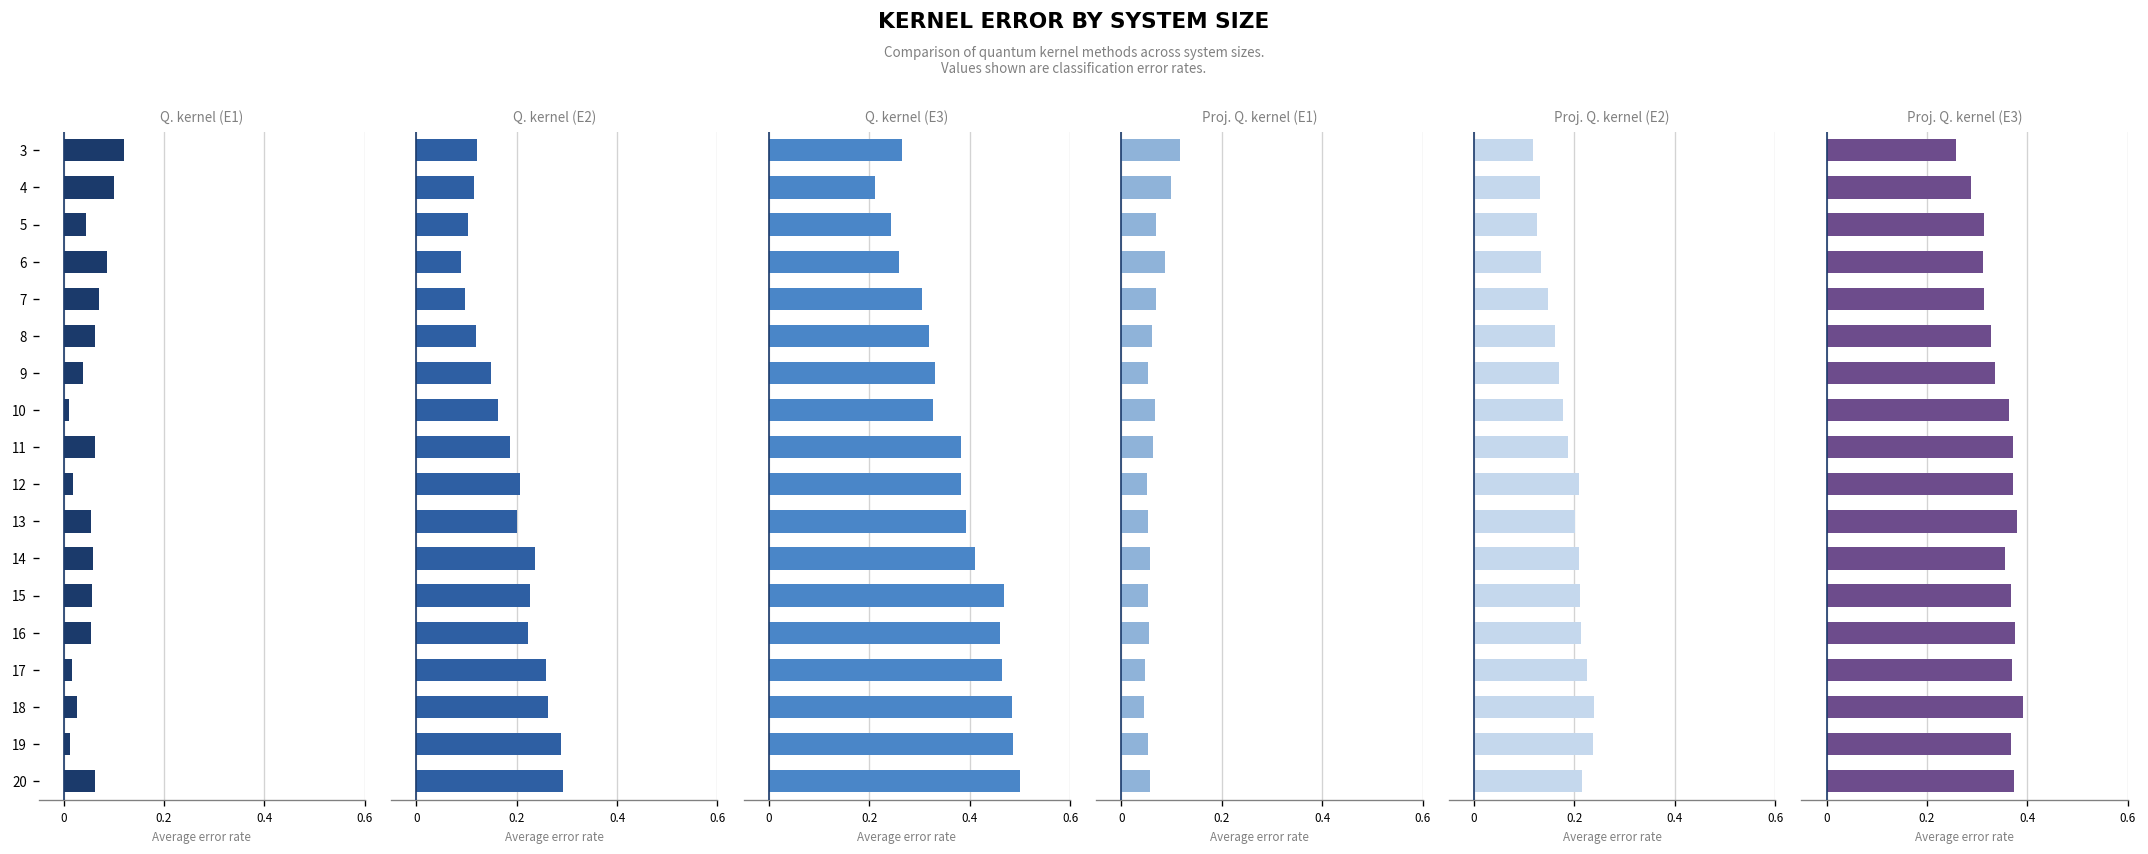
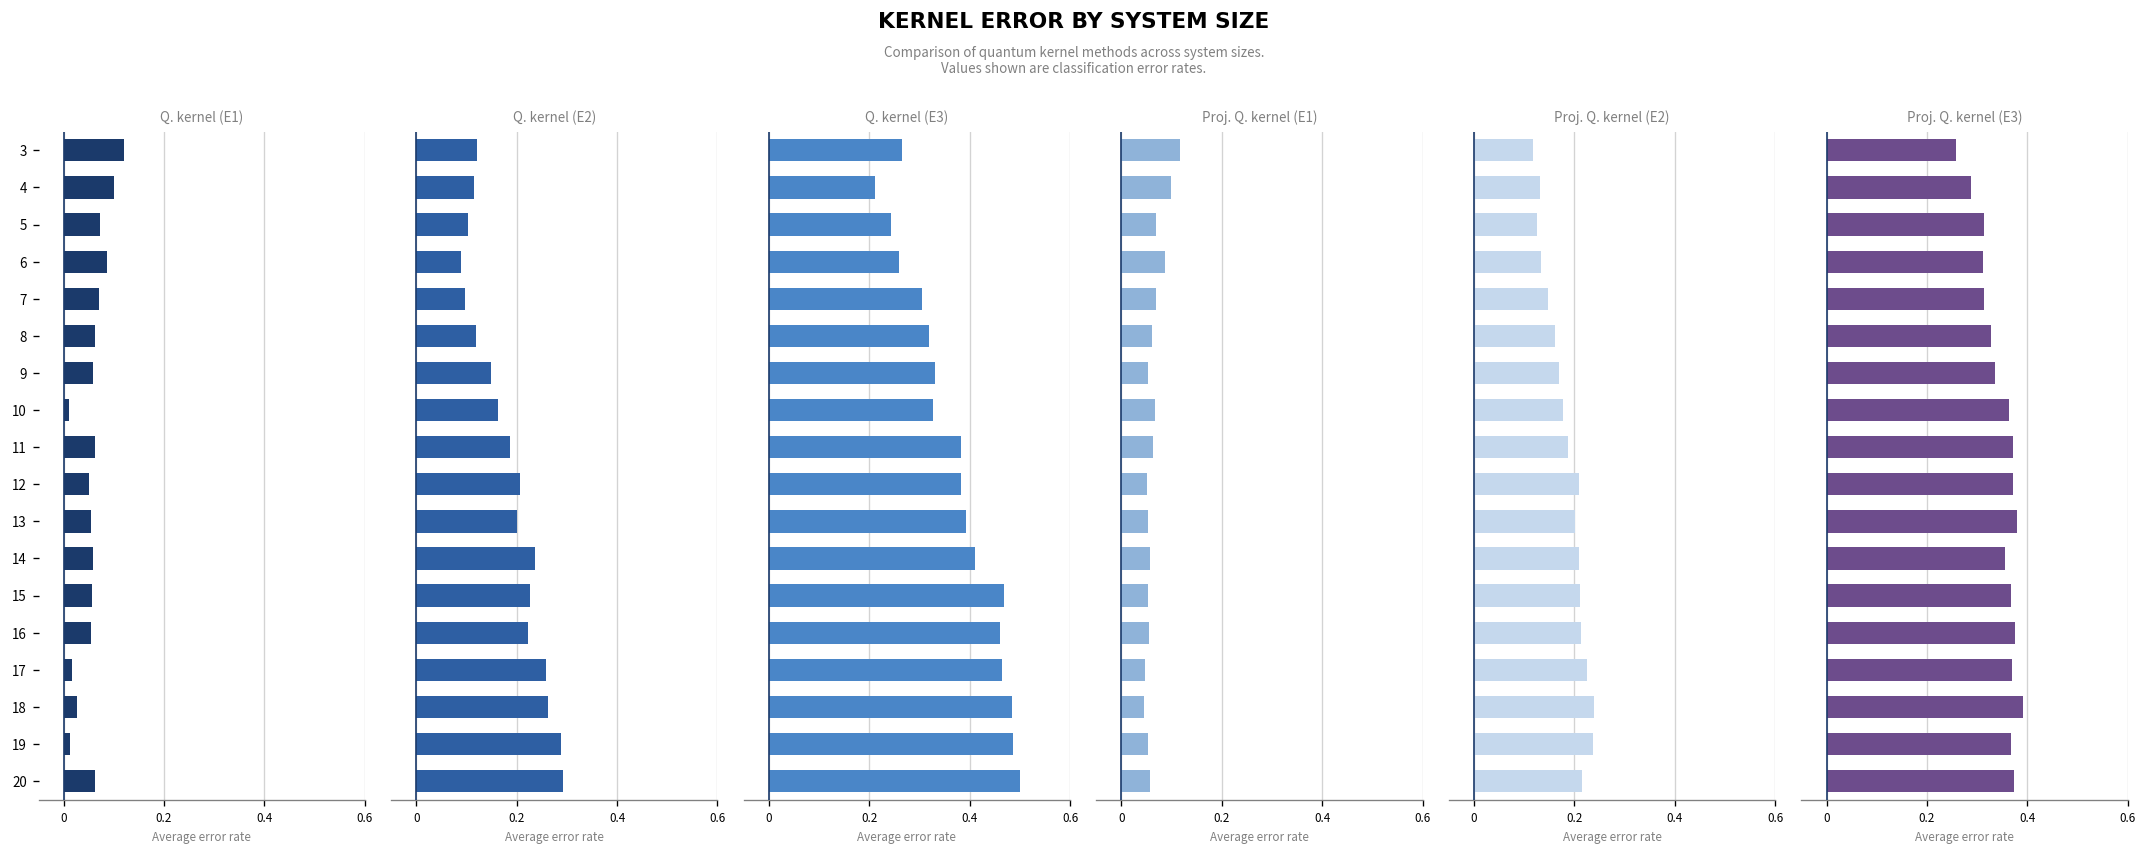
Q. kernel (E1), 5: 0.05 -> 0.07
Q. kernel (E1), 9: 0.04 -> 0.06
Q. kernel (E1), 12: 0.02 -> 0.05
